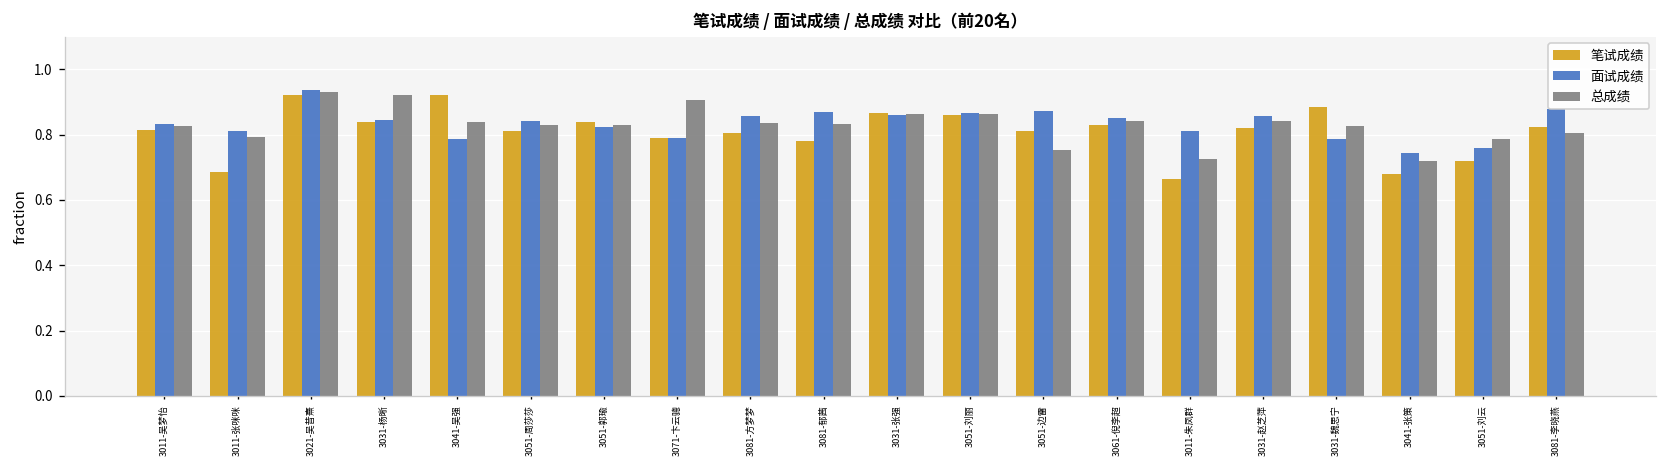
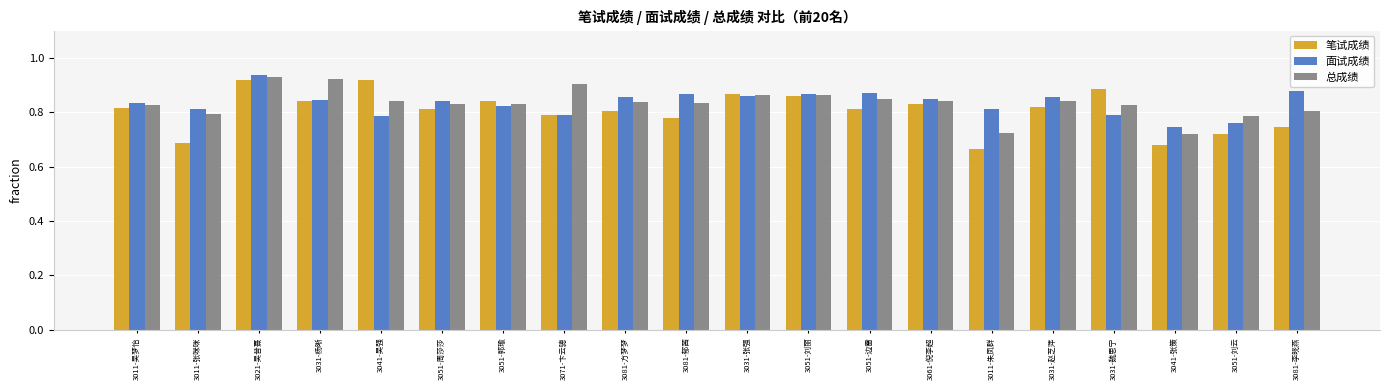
总成绩, 3051-边雷: 0.75 -> 0.85
笔试成绩, 3081-李晓燕: 0.82 -> 0.75
